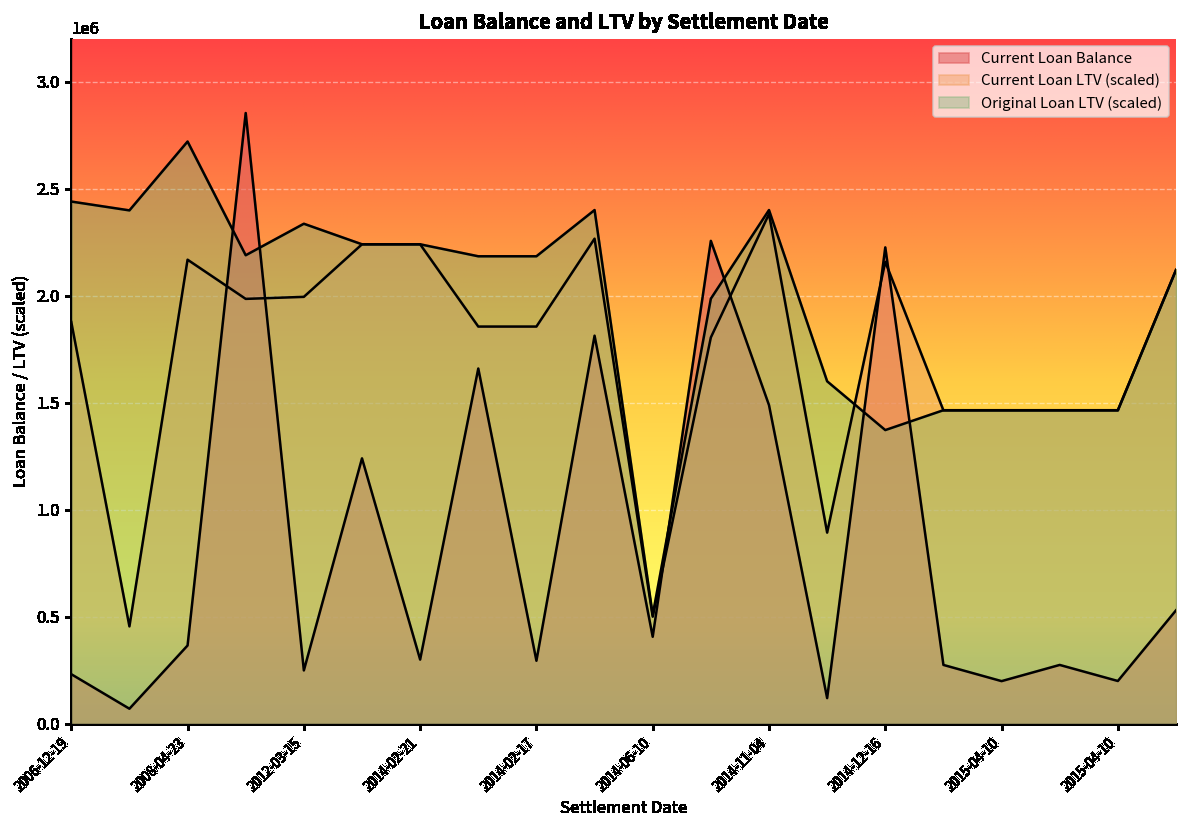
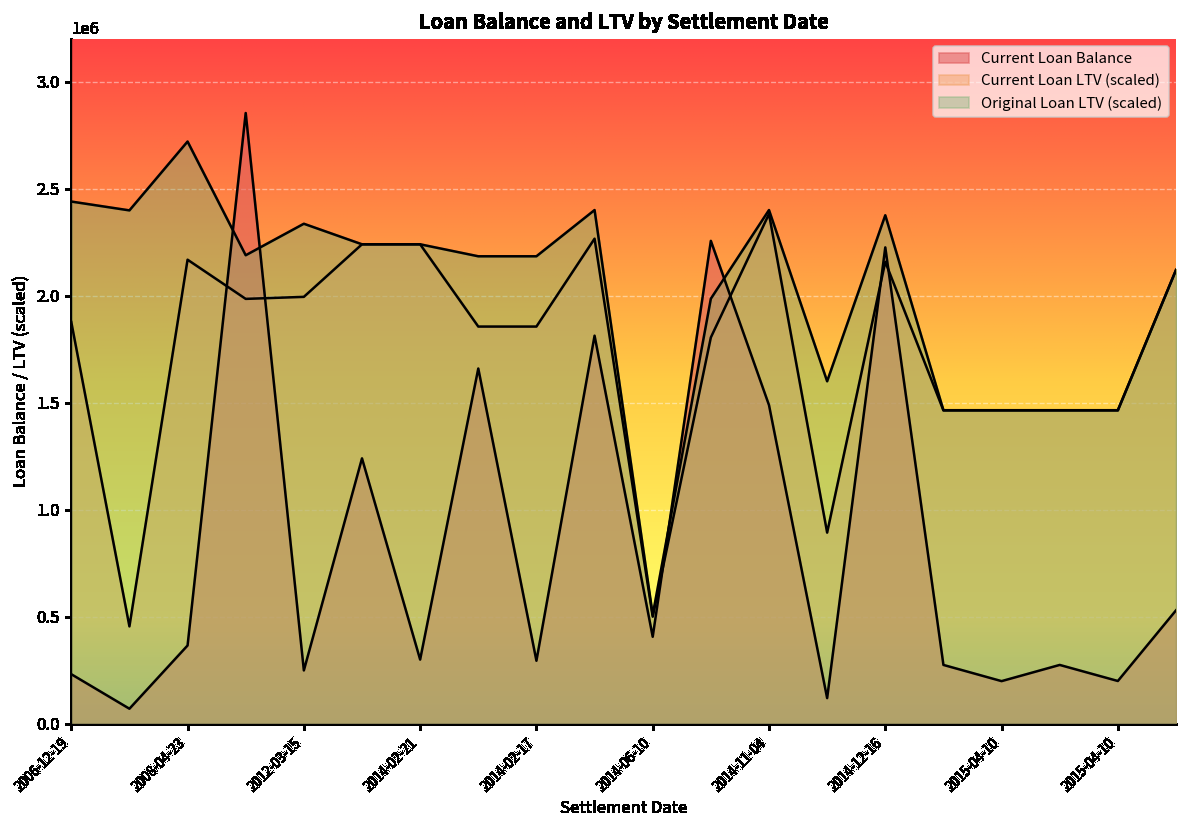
Original Loan LTV (scaled), 2014-12-16: 1370000 -> 2380000
